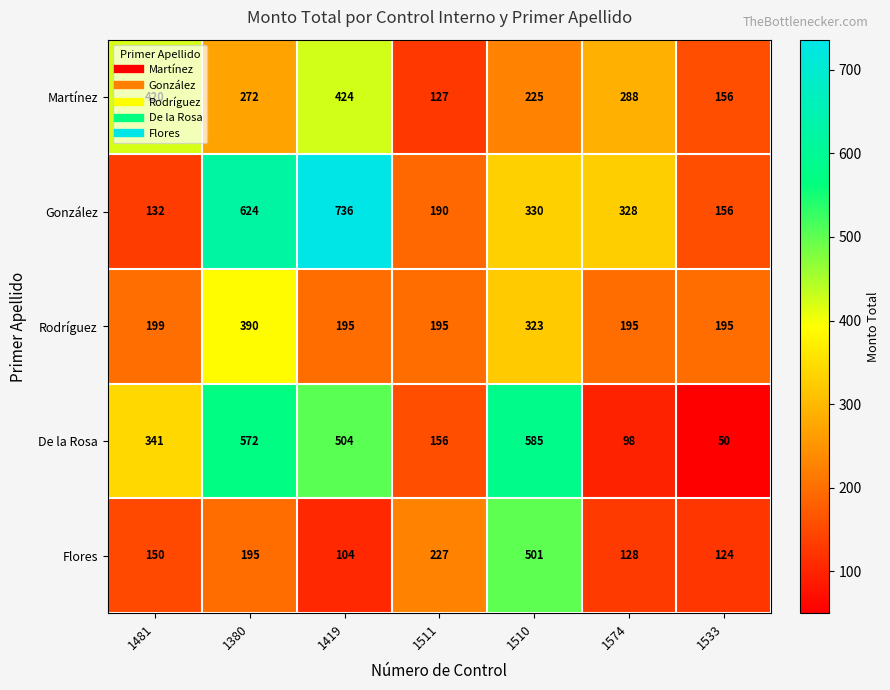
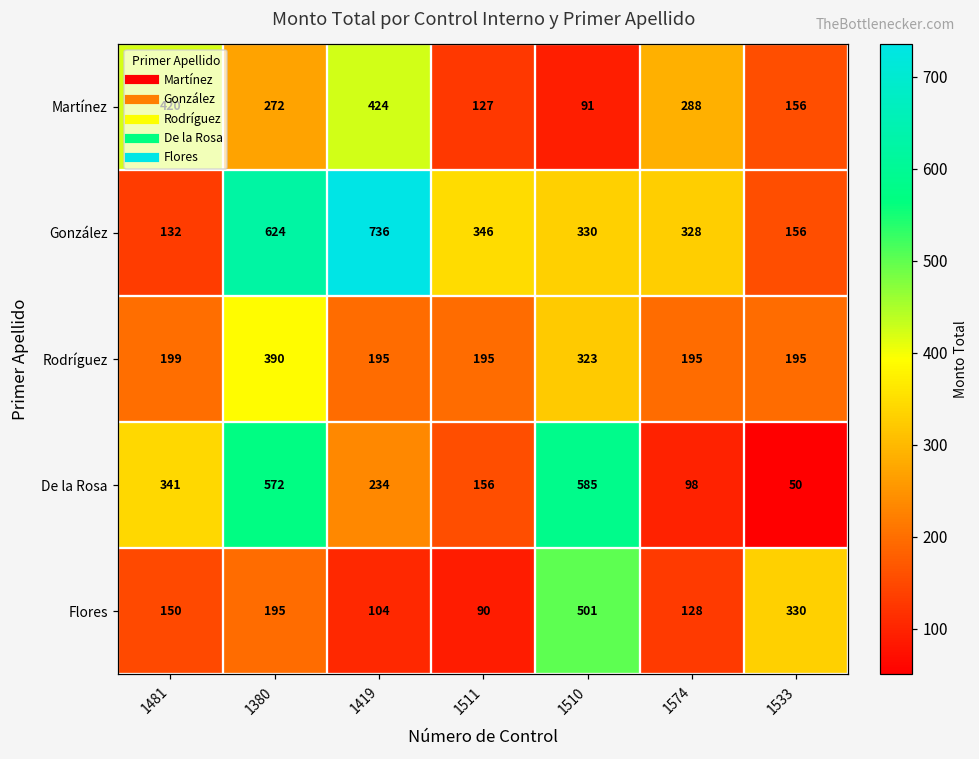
Martínez, 1510: 225 -> 91
González, 1511: 190 -> 346
De la Rosa, 1419: 504 -> 234
Flores, 1511: 227 -> 90
Flores, 1533: 124 -> 330
